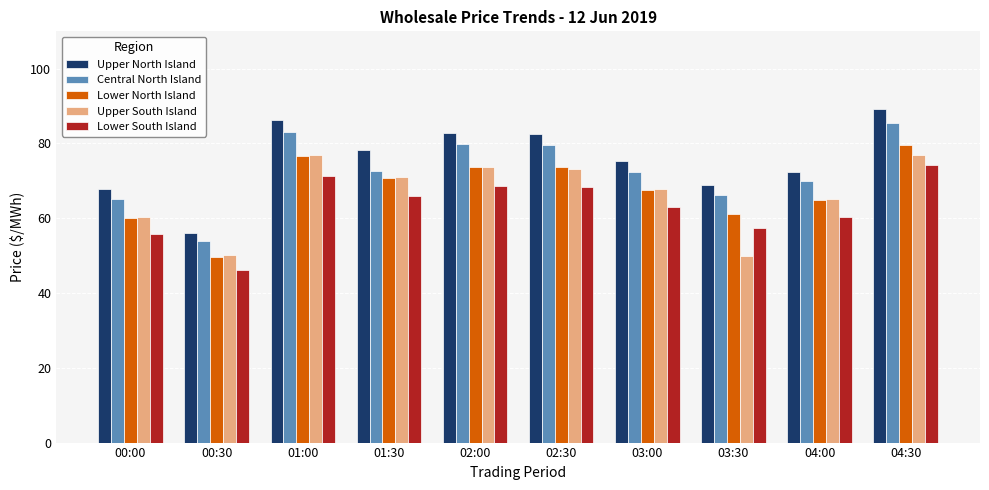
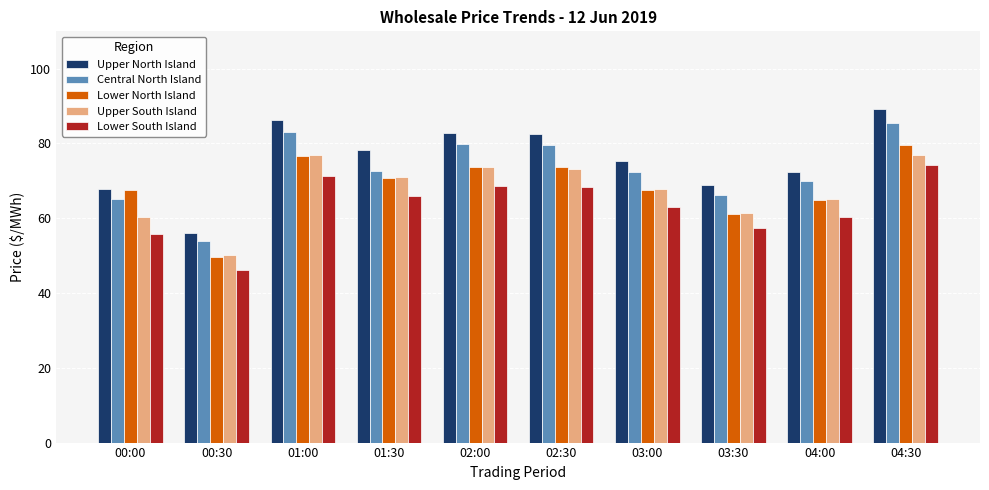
Lower North Island, 00:00: 60 -> 68
Upper South Island, 03:30: 50 -> 61
